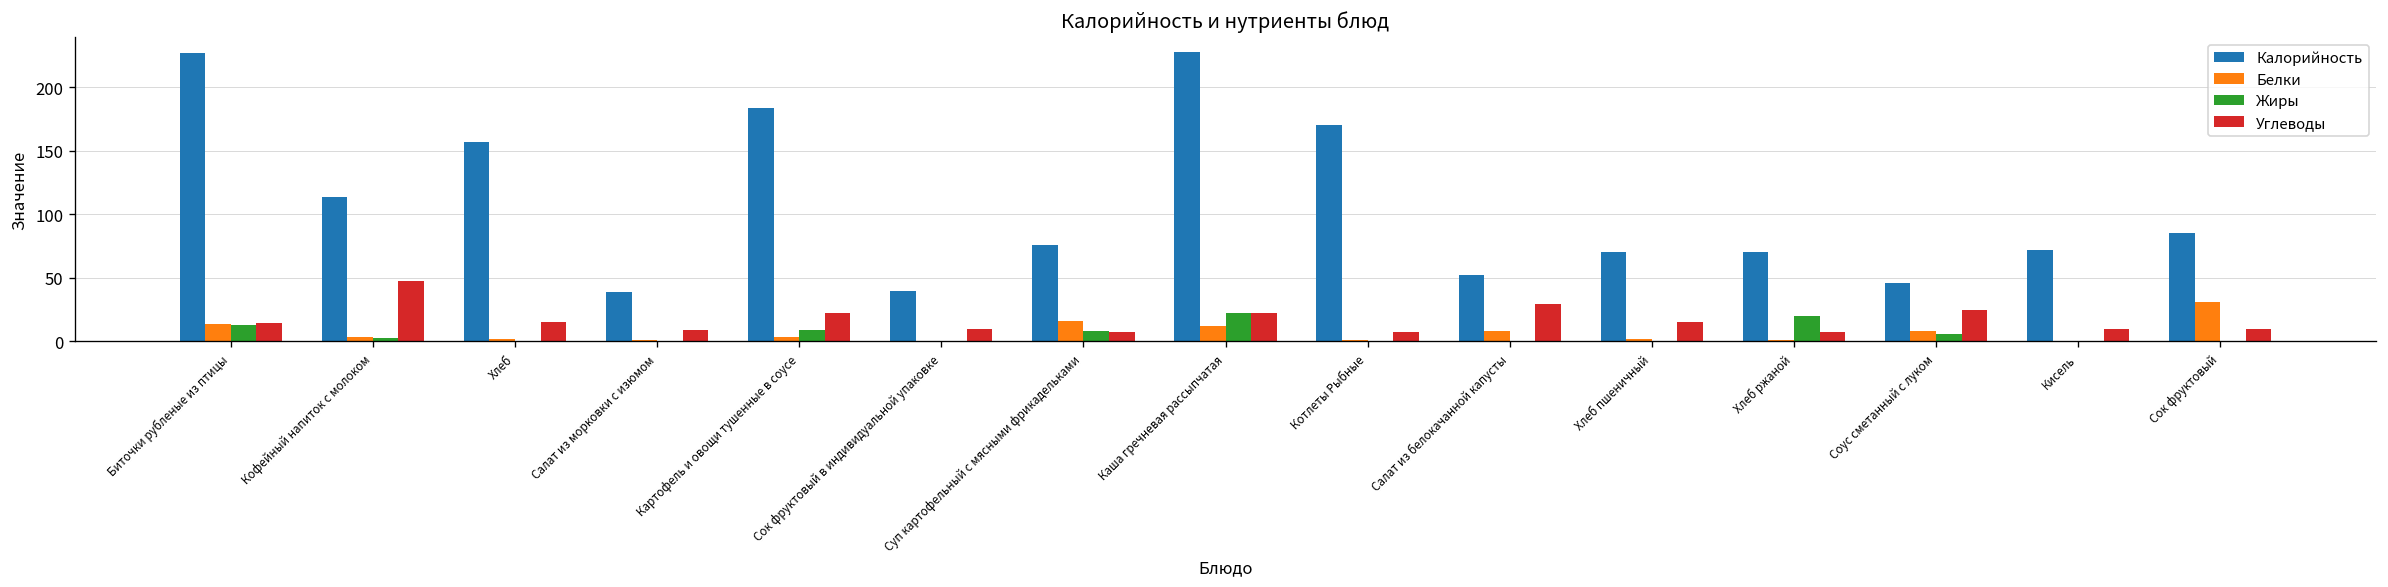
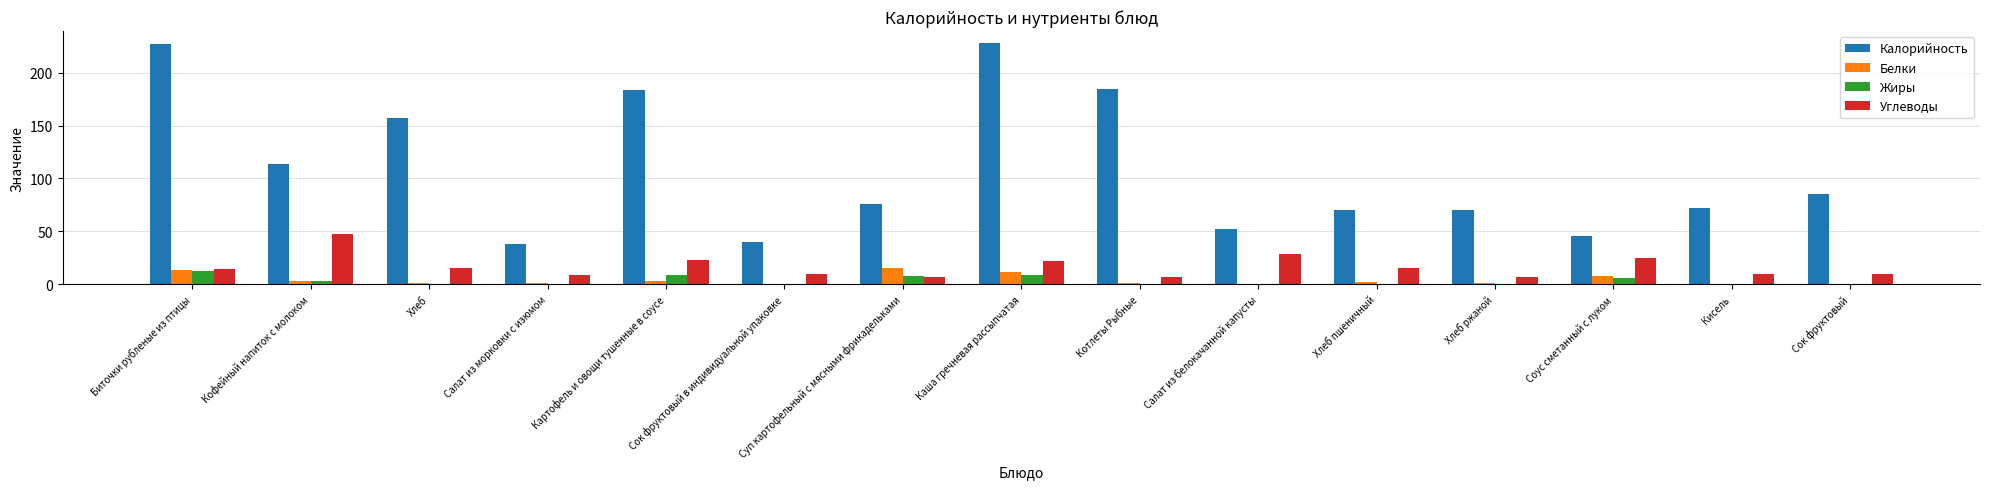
Жиры, Каша гречневая рассыпчатая: 22 -> 9
Калорийность, Котлеты Рыбные: 170 -> 185
Белки, Салат из белокачанной капусты: 8 -> 0
Жиры, Хлеб ржаной: 20 -> 0
Белки, Сок фруктовый: 31 -> 0
